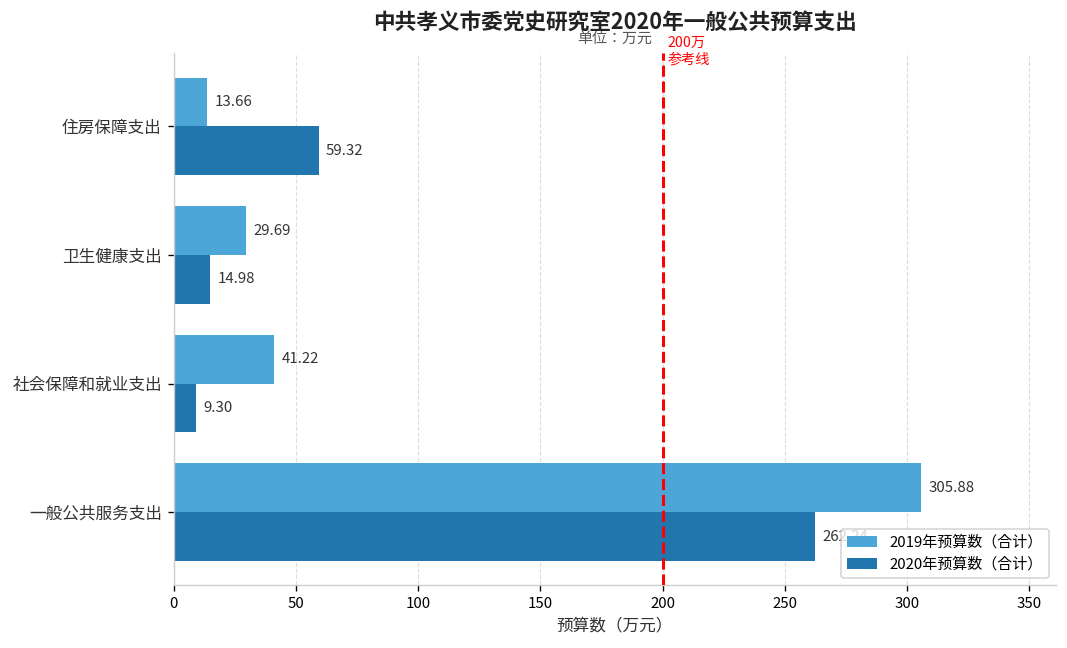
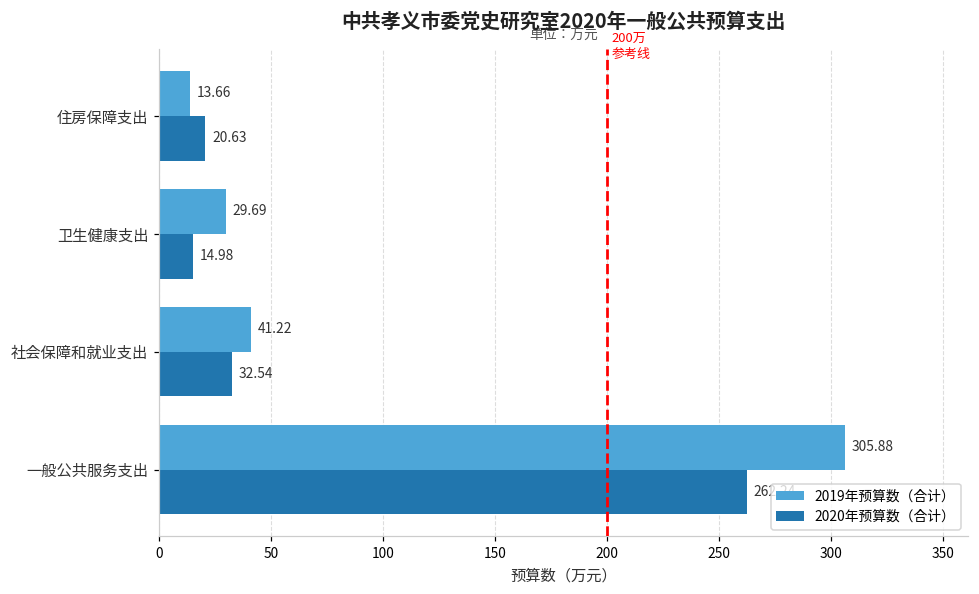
2020年预算数（合计）, 住房保障支出: 59.32 -> 20.63
2020年预算数（合计）, 社会保障和就业支出: 9.30 -> 32.54
